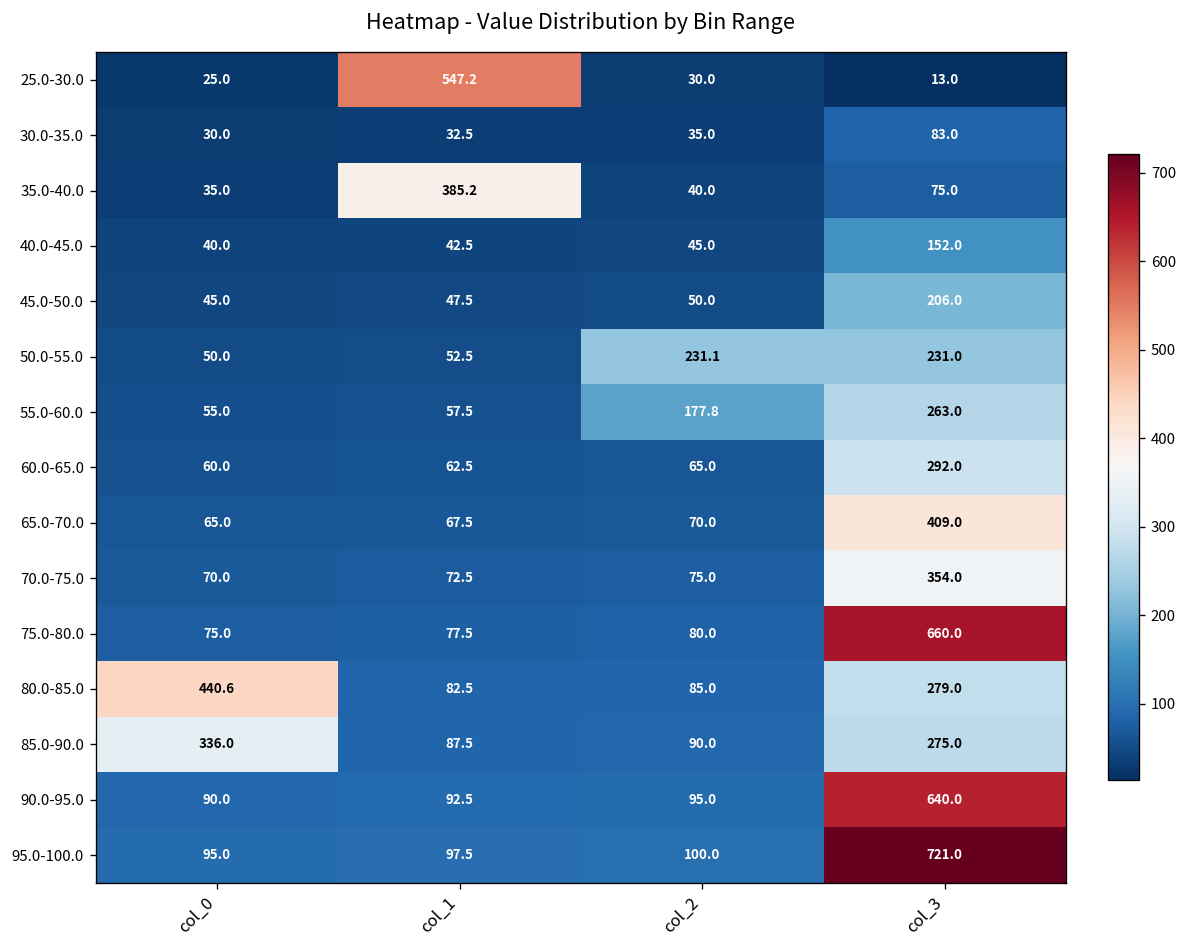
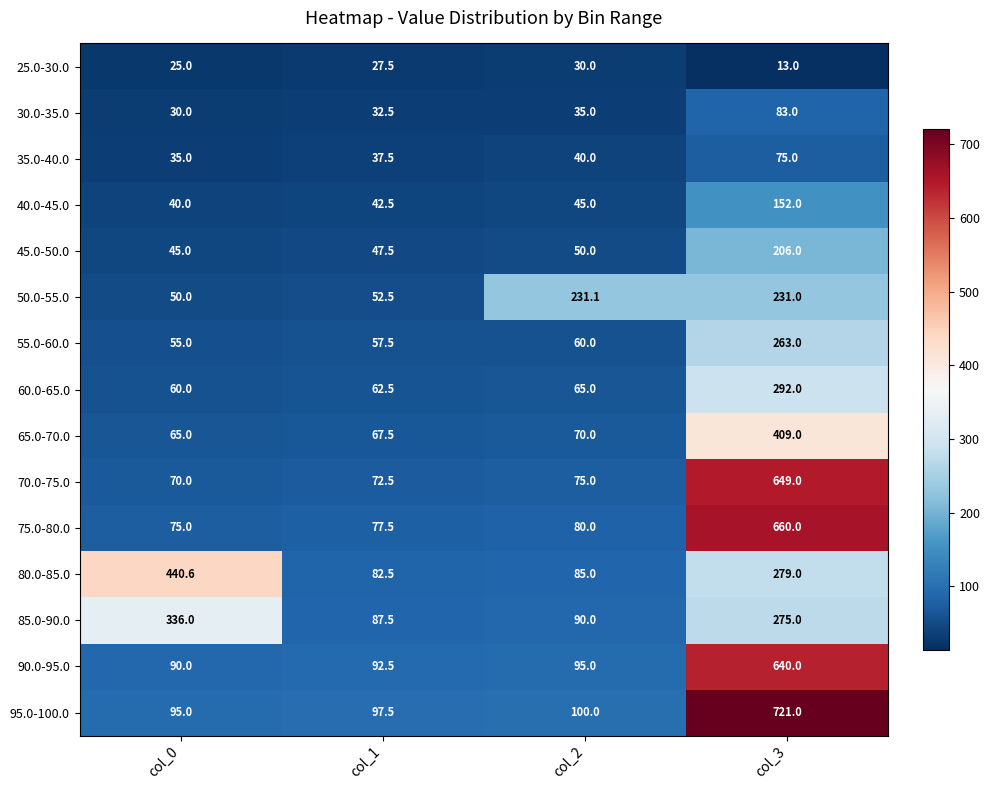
25.0-30.0, col_1: 547.2 -> 27.5
35.0-40.0, col_1: 385.2 -> 37.5
55.0-60.0, col_2: 177.8 -> 60.0
70.0-75.0, col_3: 354.0 -> 649.0
